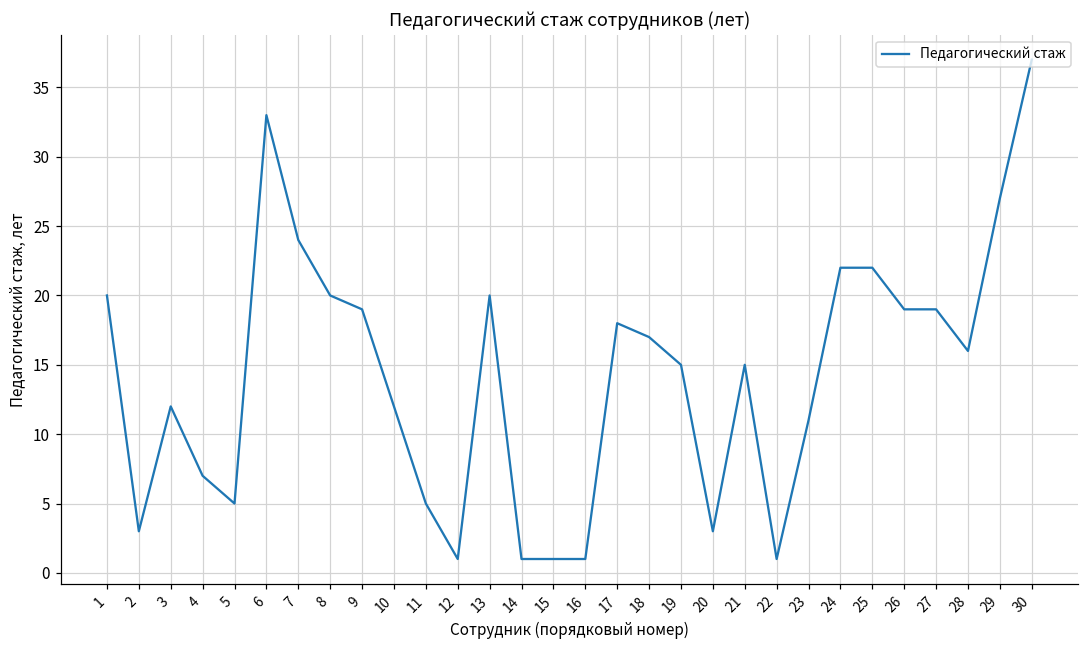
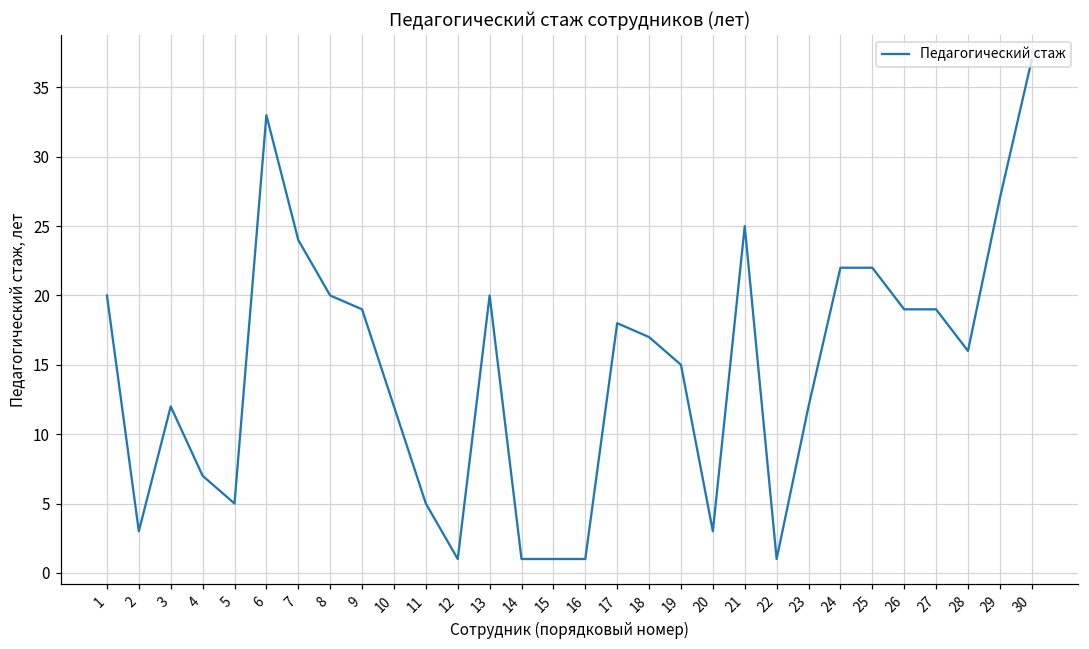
21: 15 -> 25
23: 11 -> 12
